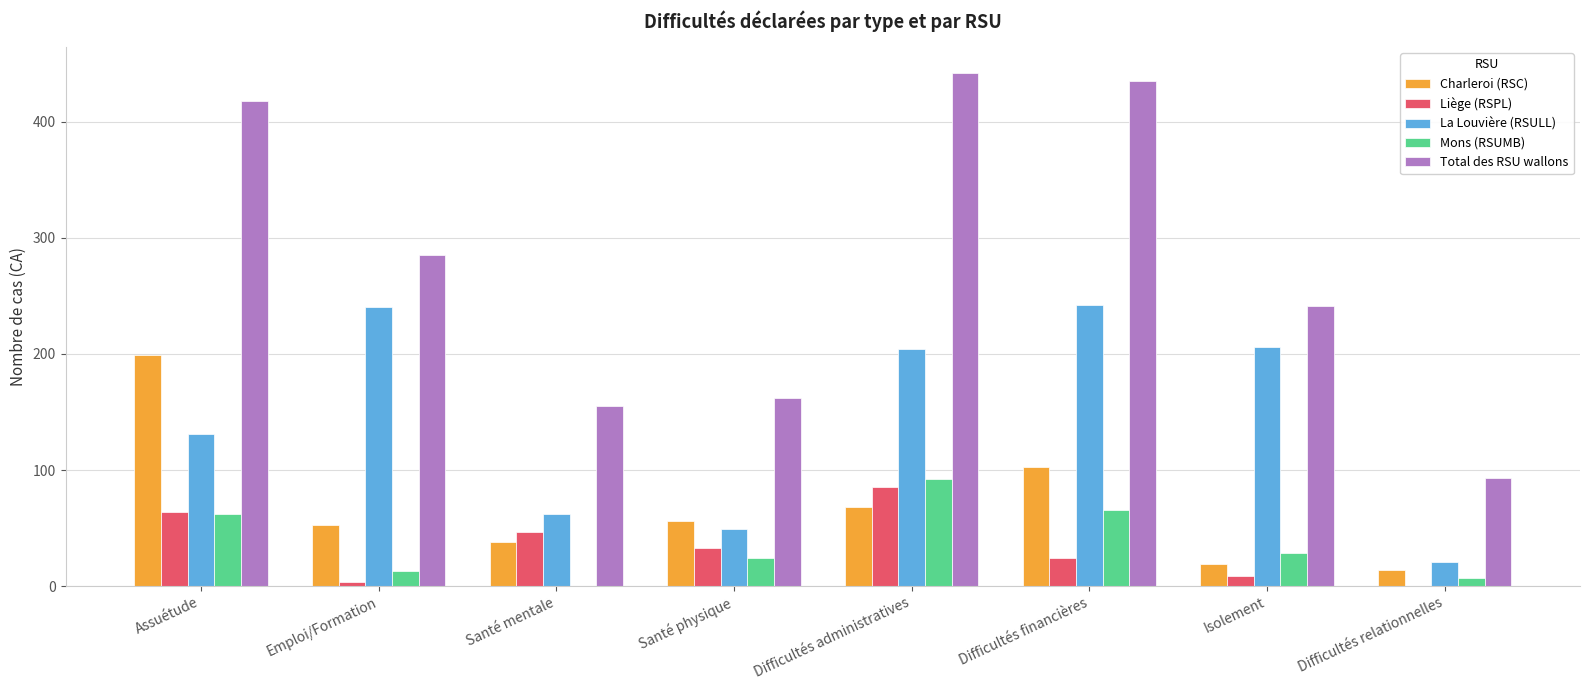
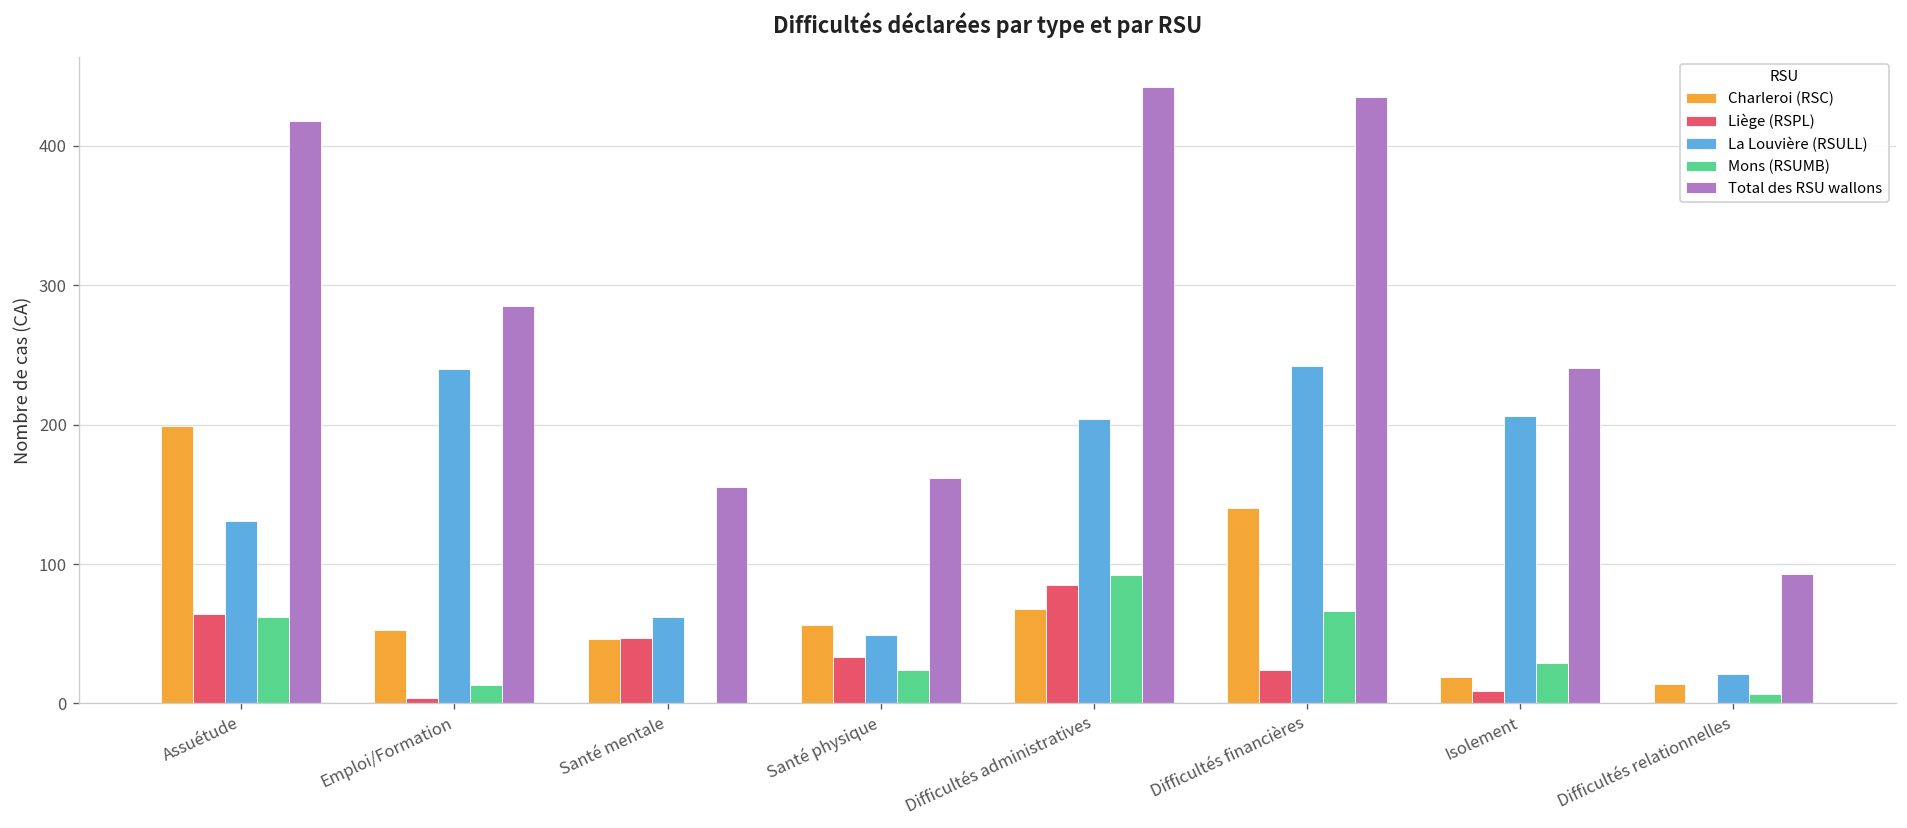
Charleroi (RSC), Santé mentale: 38 -> 46
Charleroi (RSC), Difficultés financières: 103 -> 140
